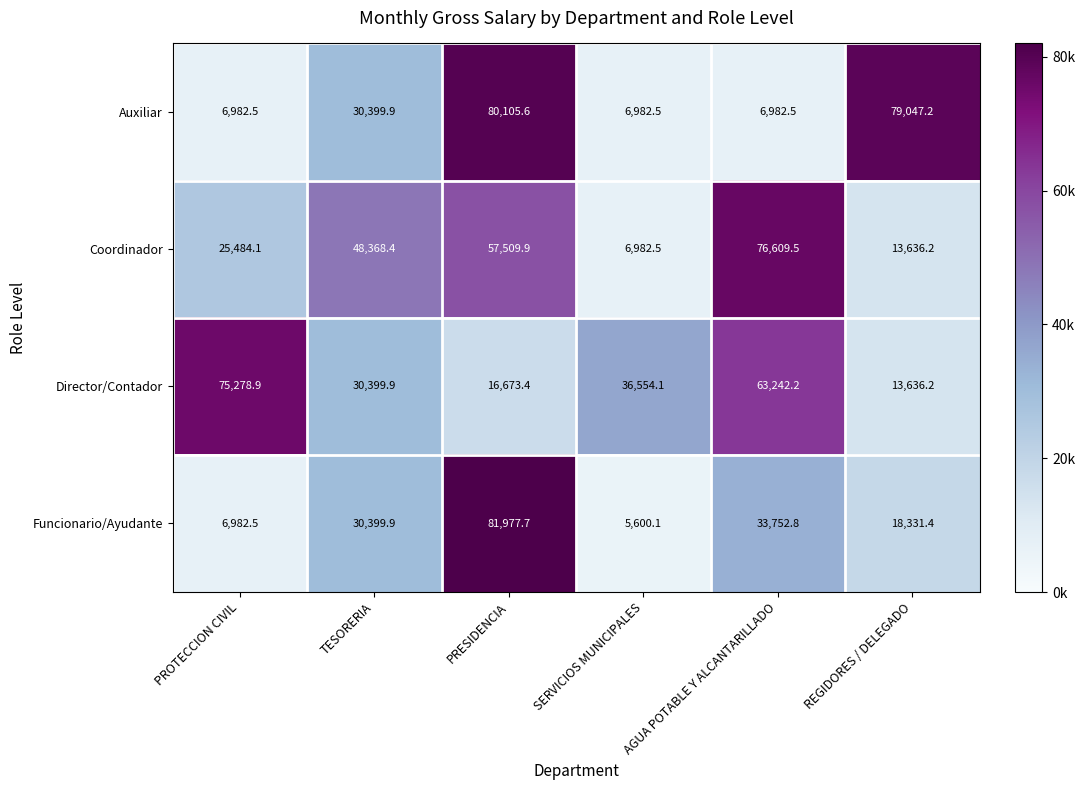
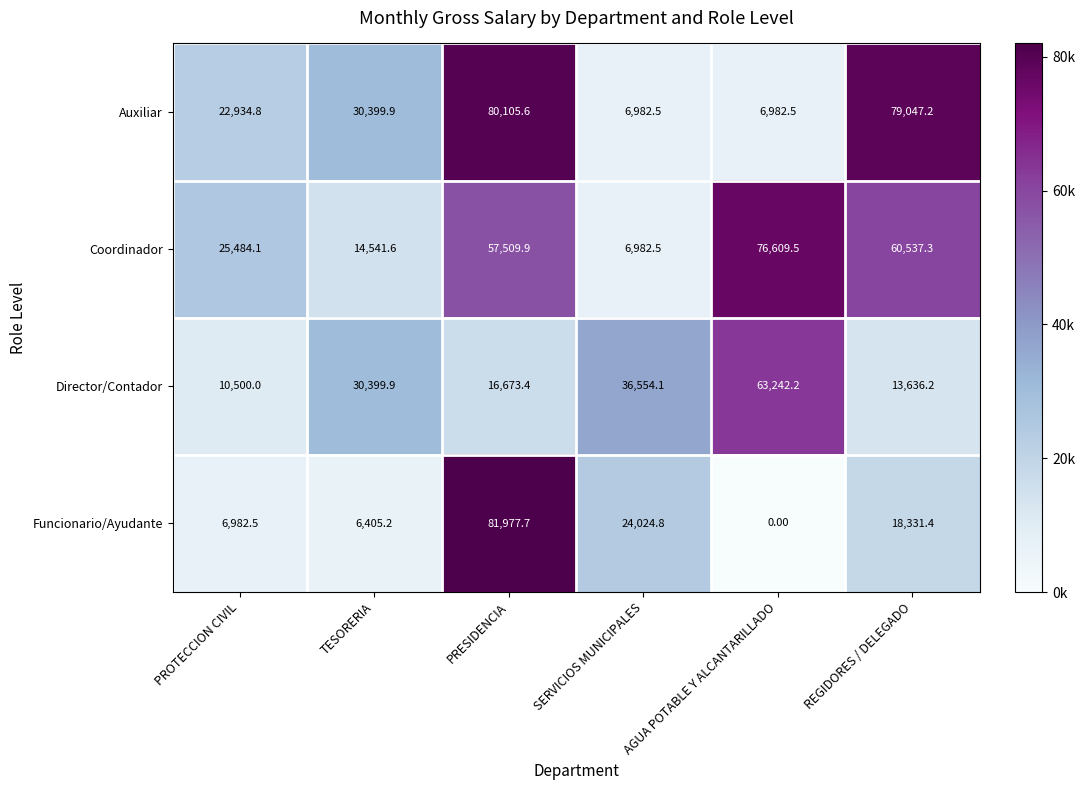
Auxiliar, PROTECCION CIVIL: 6,982.5 -> 22,934.8
Coordinador, TESORERIA: 48,368.4 -> 14,541.6
Coordinador, REGIDORES / DELEGADO: 13,636.2 -> 60,537.3
Director/Contador, PROTECCION CIVIL: 75,278.9 -> 10,500.0
Funcionario/Ayudante, TESORERIA: 30,399.9 -> 6,405.2
Funcionario/Ayudante, SERVICIOS MUNICIPALES: 5,600.1 -> 24,024.8
Funcionario/Ayudante, AGUA POTABLE Y ALCANTARILLADO: 33,752.8 -> 0.00
